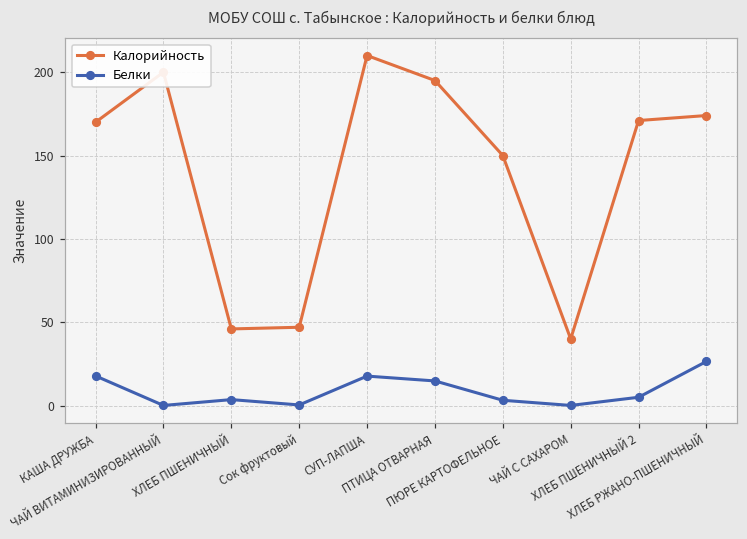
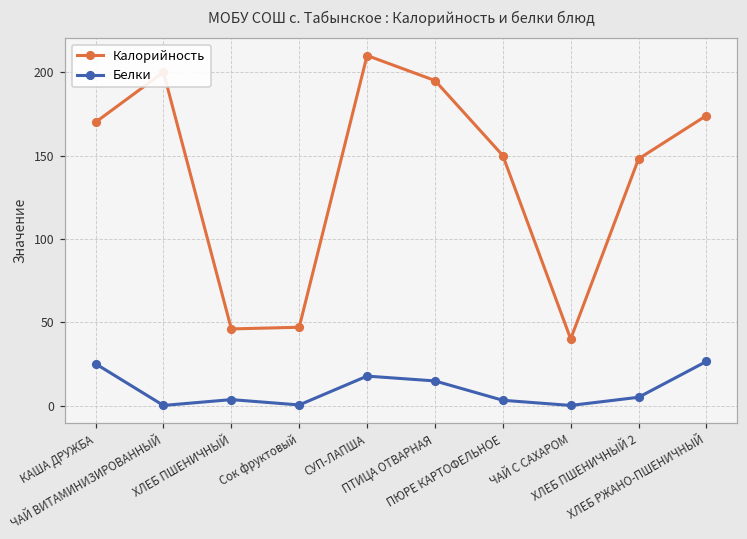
Белки, КАША ДРУЖБА: 18 -> 25
Калорийность, ХЛЕБ ПШЕНИЧНЫЙ 2: 171 -> 148
